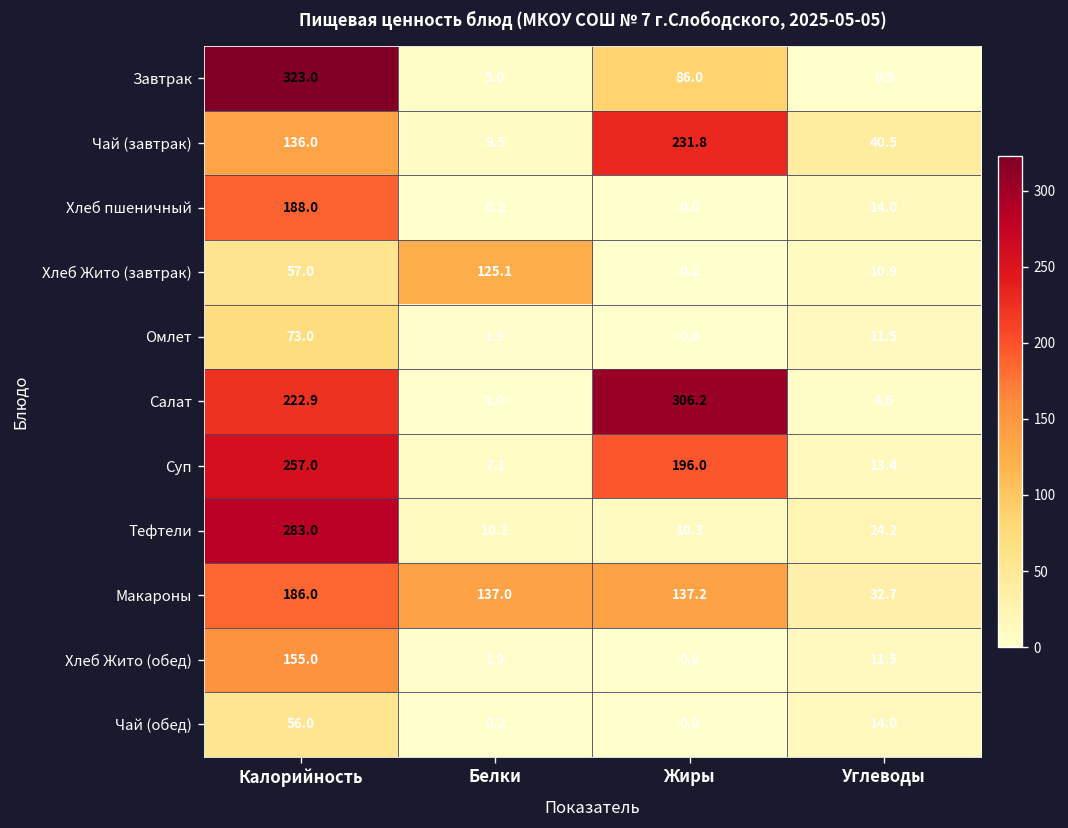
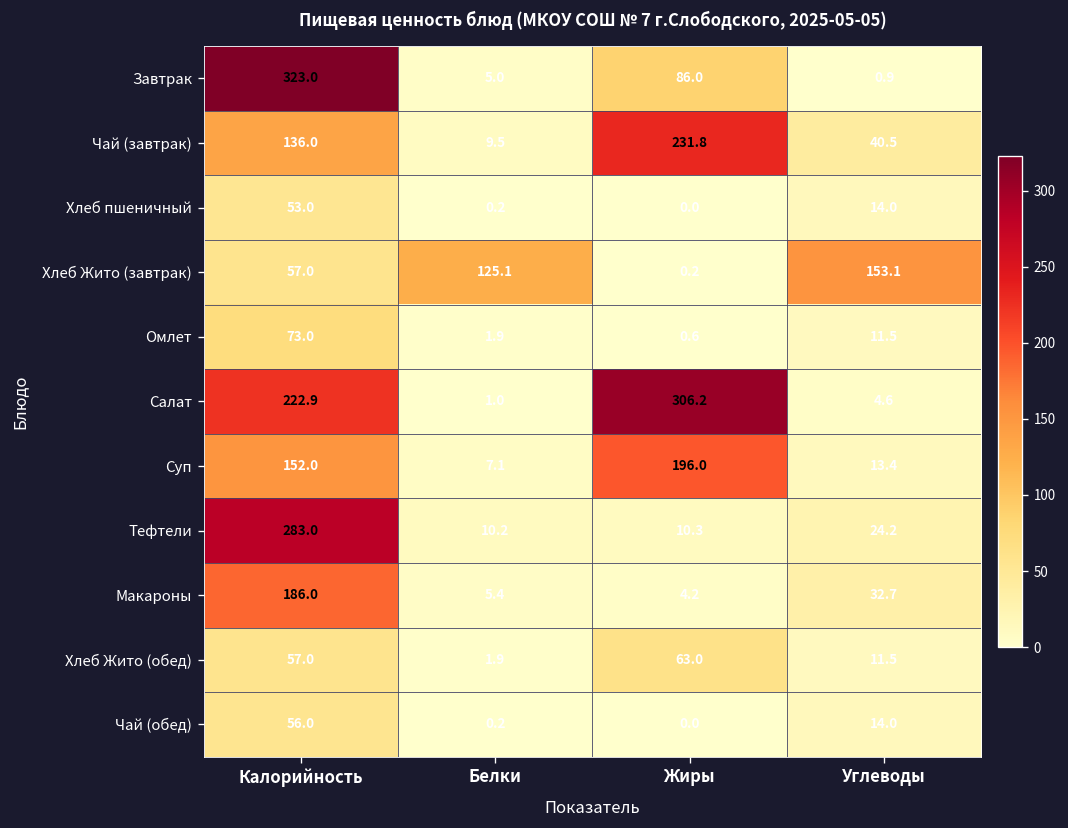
Хлеб пшеничный, Калорийность: 188.0 -> 53.0
Хлеб Жито (завтрак), Углеводы: 10.9 -> 153.1
Суп, Калорийность: 257.0 -> 152.0
Макароны, Белки: 137.0 -> 5.4
Макароны, Жиры: 137.2 -> 4.2
Хлеб Жито (обед), Калорийность: 155.0 -> 57.0
Хлеб Жито (обед), Жиры: 0.6 -> 63.0
